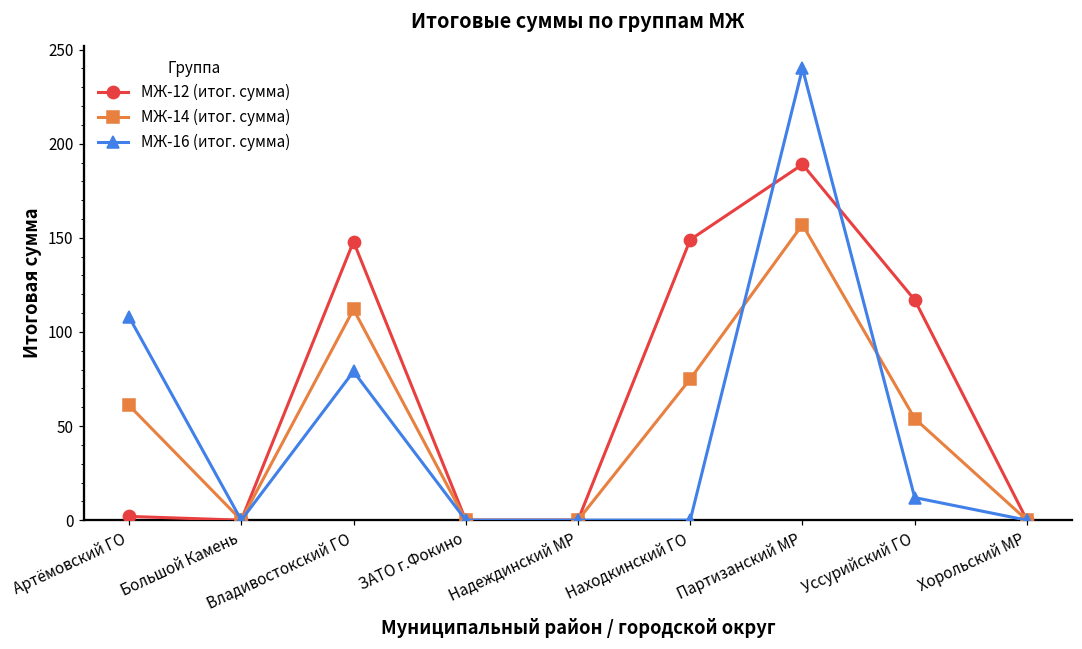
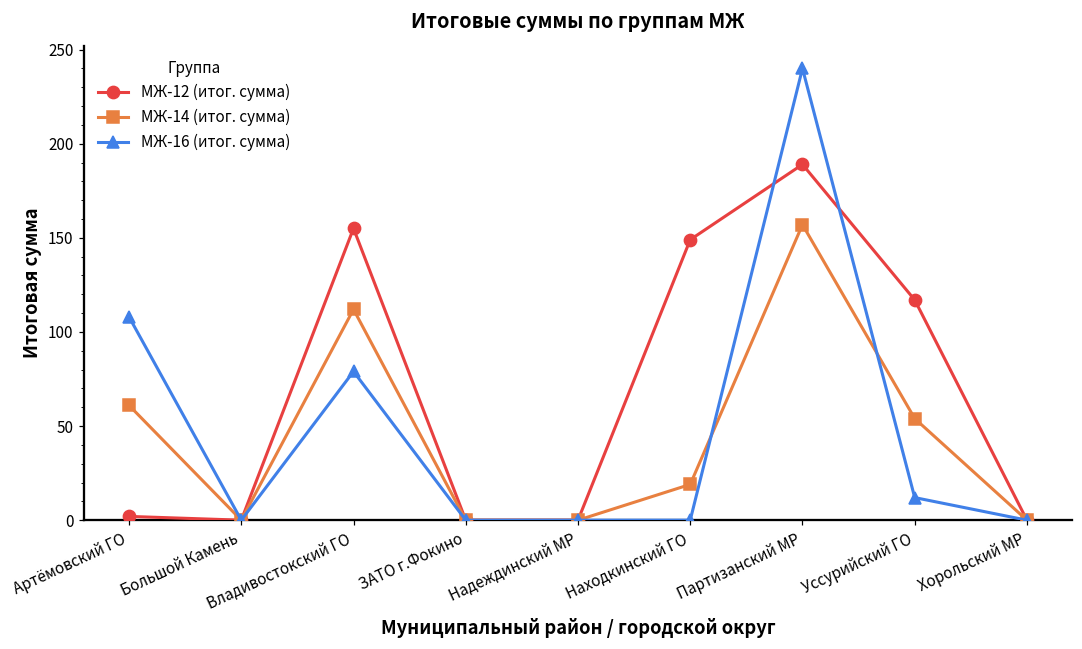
МЖ-12 (итог. сумма), Владивостокский ГО: 148 -> 155
МЖ-14 (итог. сумма), Находкинский ГО: 75 -> 19
